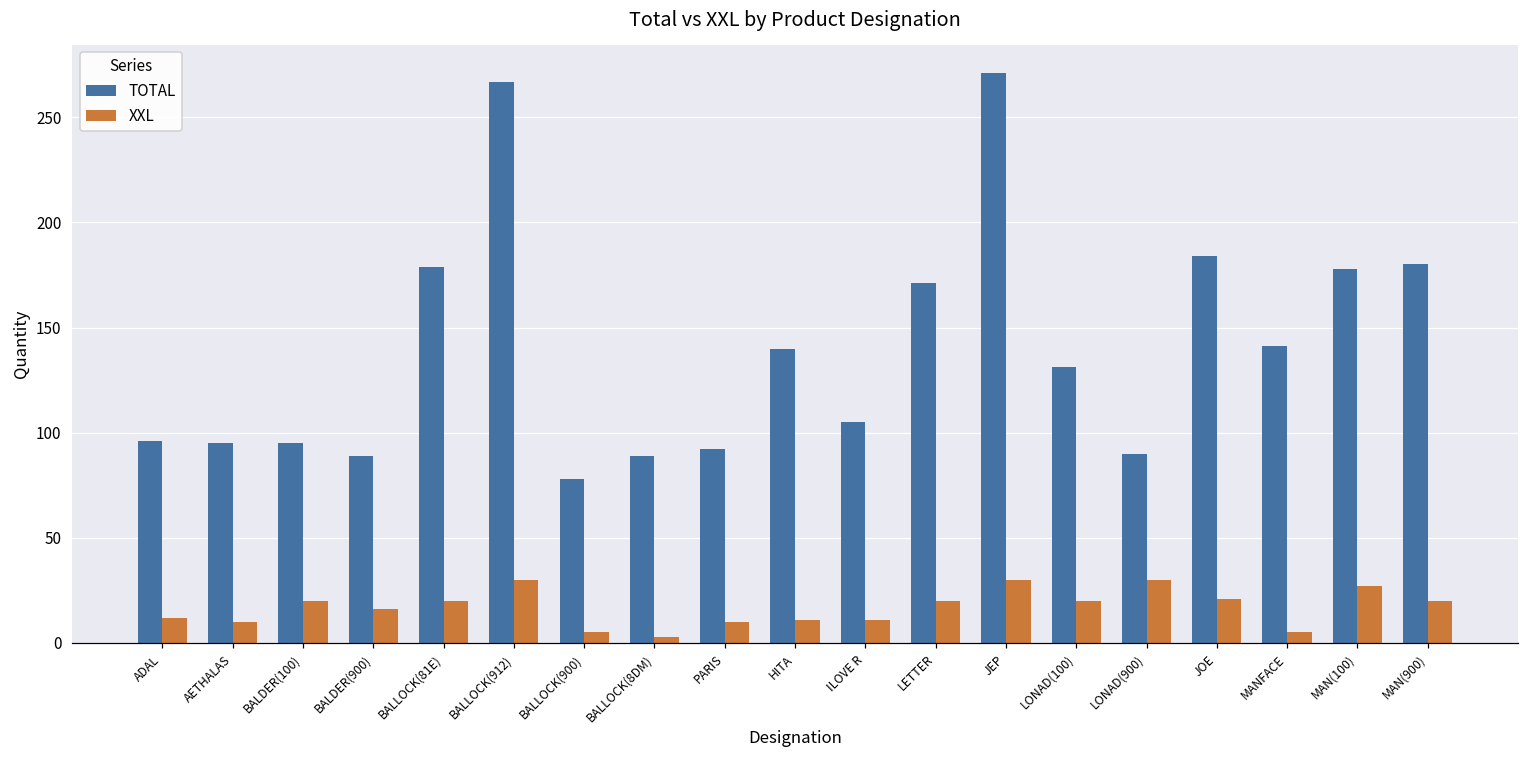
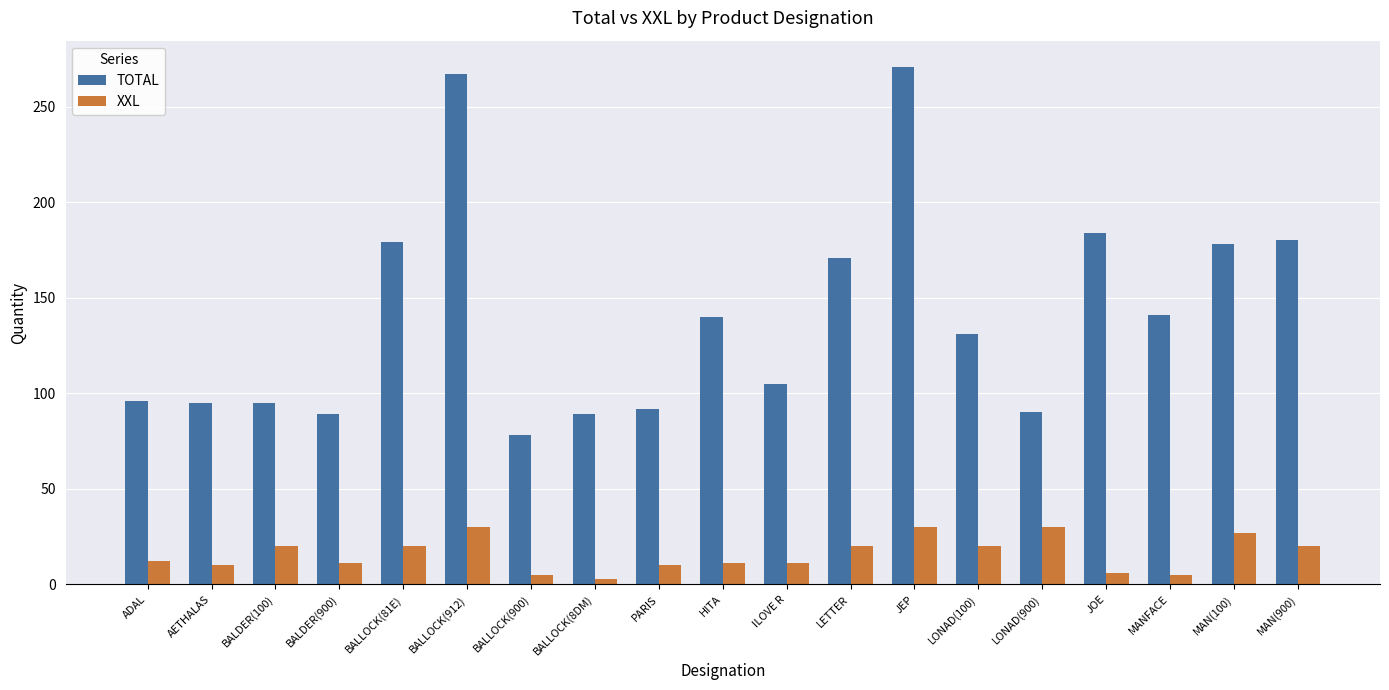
XXL, BALDER(900): 16 -> 11
XXL, JOE: 21 -> 6
